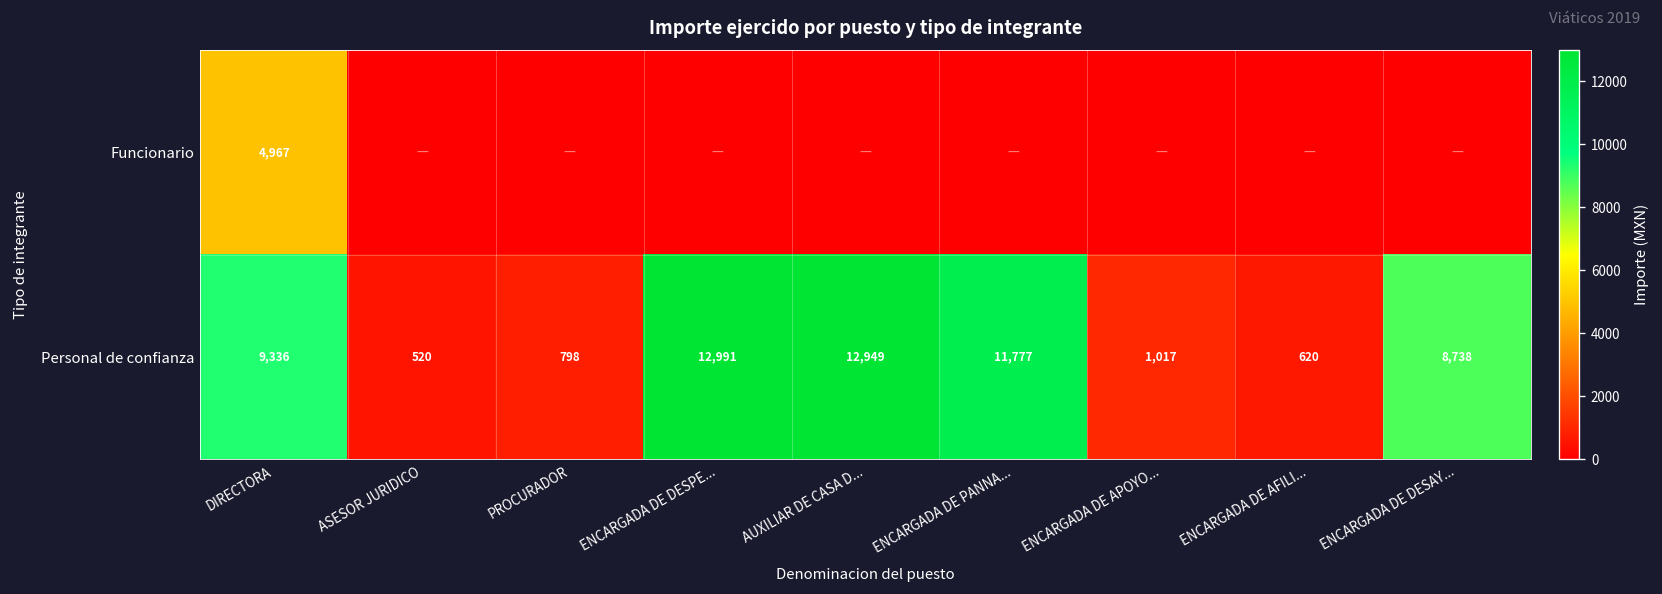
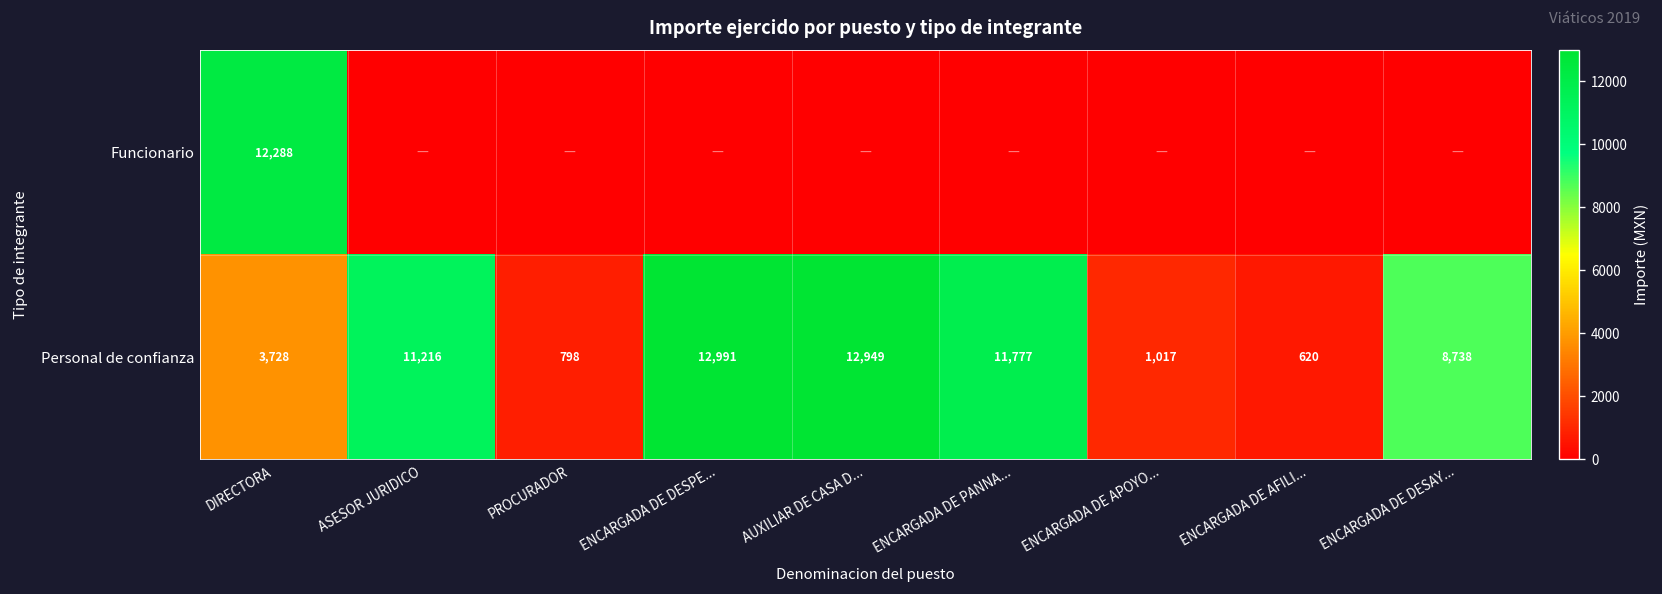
Funcionario, DIRECTORA: 4,967 -> 12,288
Personal de confianza, DIRECTORA: 9,336 -> 3,728
Personal de confianza, ASESOR JURIDICO: 520 -> 11,216
